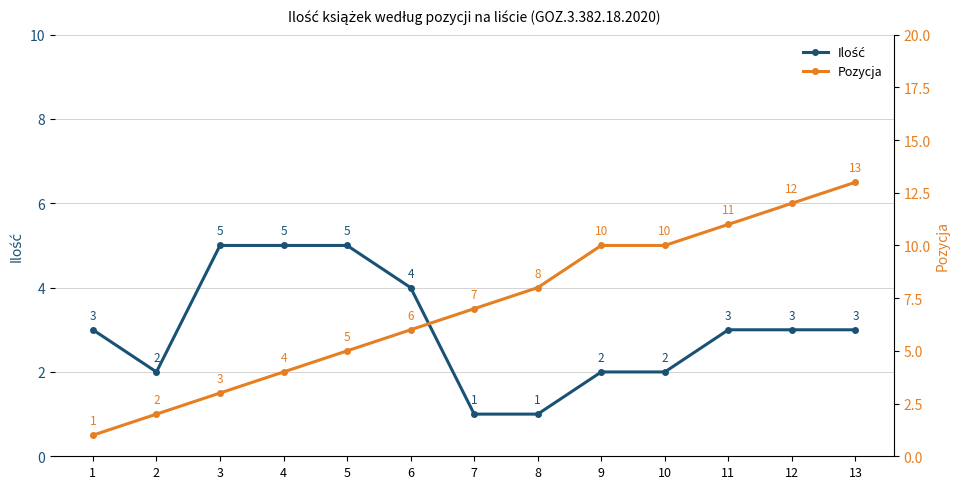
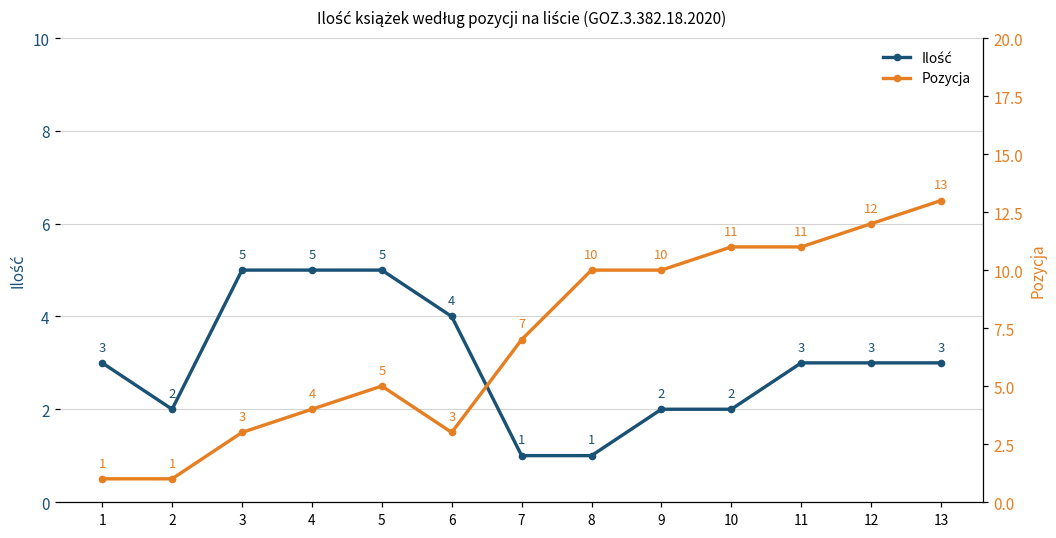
Pozycja, 2: 2 -> 1
Pozycja, 6: 6 -> 3
Pozycja, 8: 8 -> 10
Pozycja, 10: 10 -> 11
